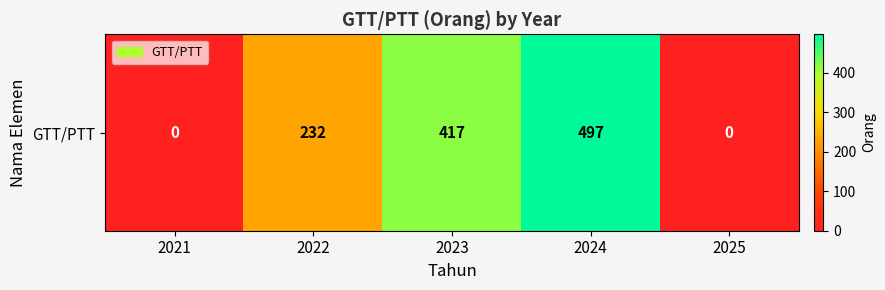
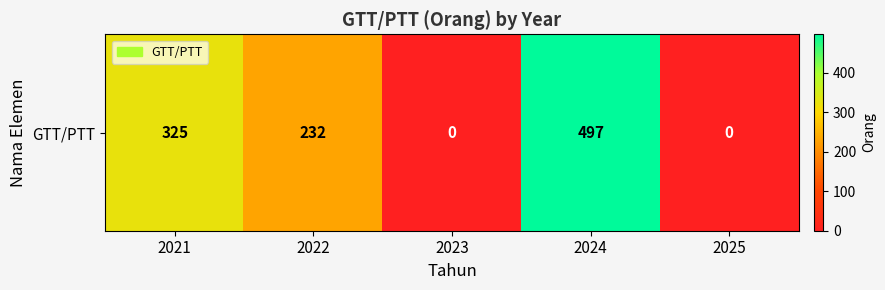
GTT/PTT, 2021: 0 -> 325
GTT/PTT, 2023: 417 -> 0
